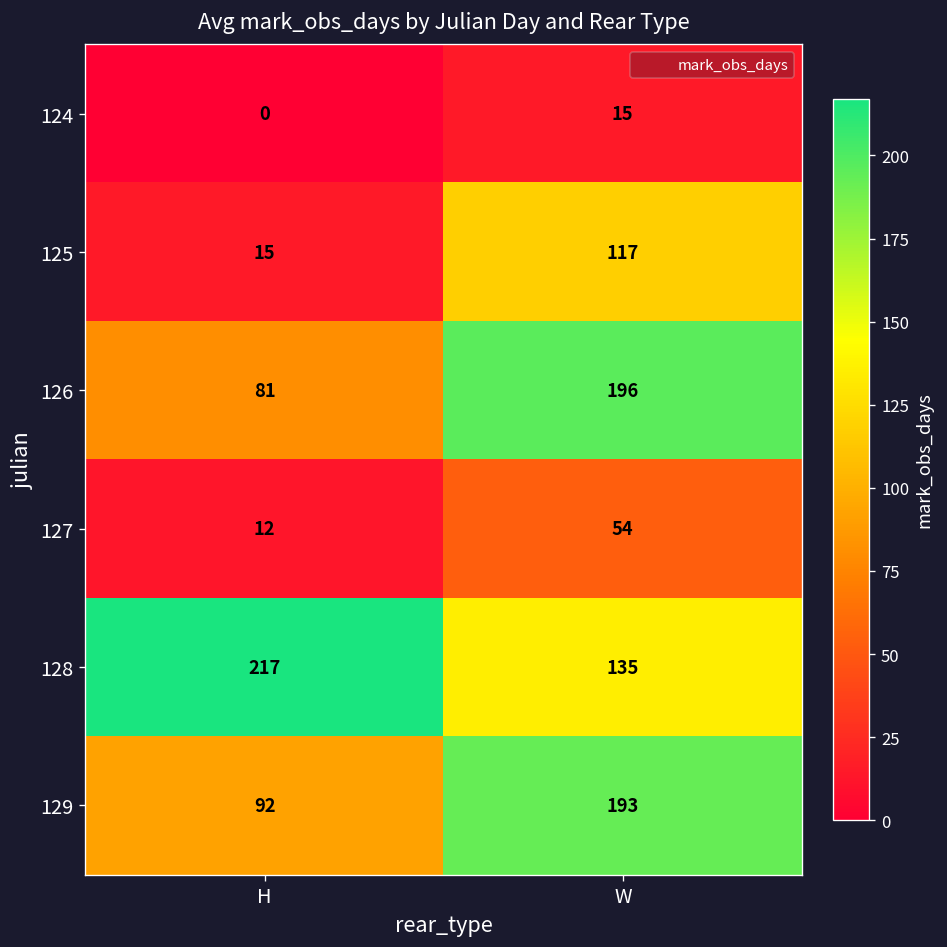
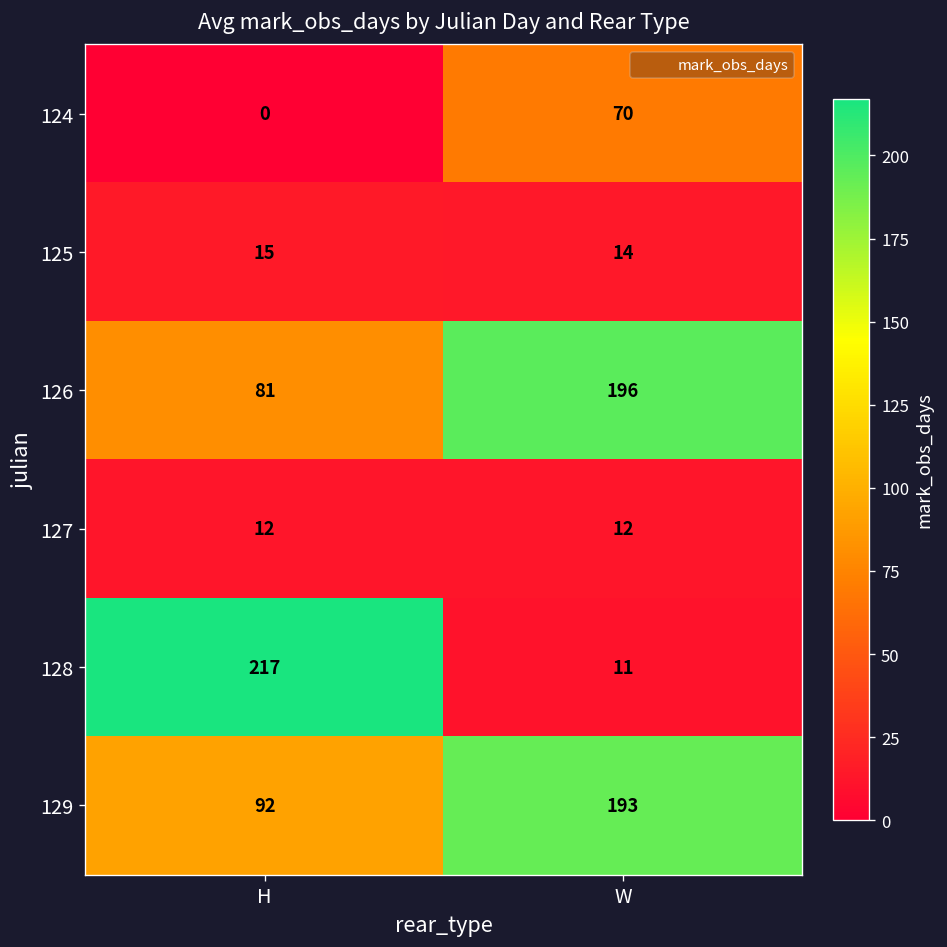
124, W: 15 -> 70
125, W: 117 -> 14
127, W: 54 -> 12
128, W: 135 -> 11
